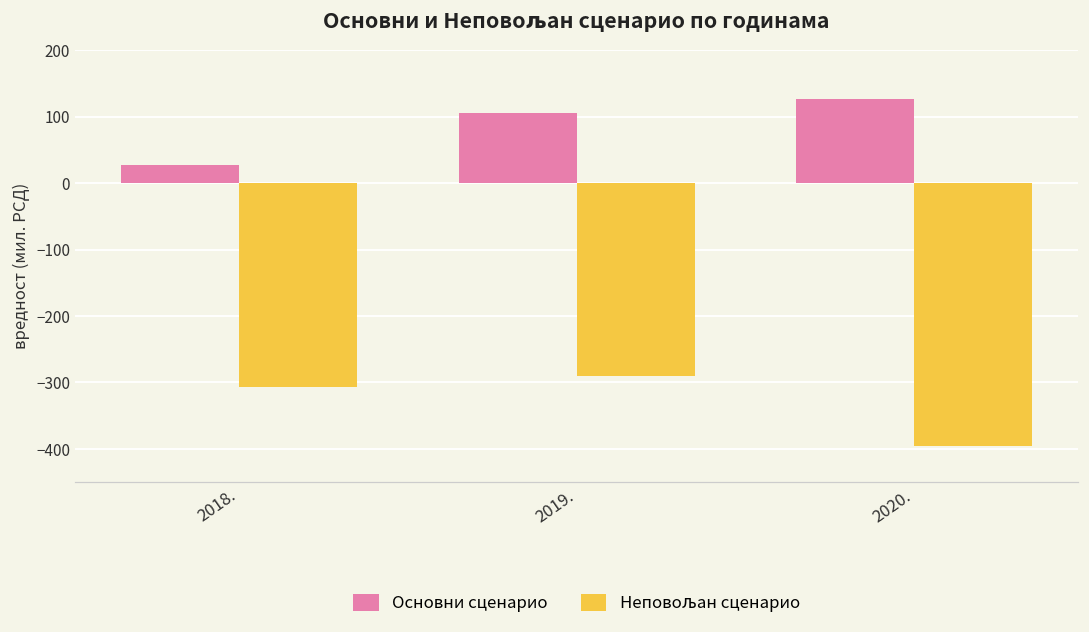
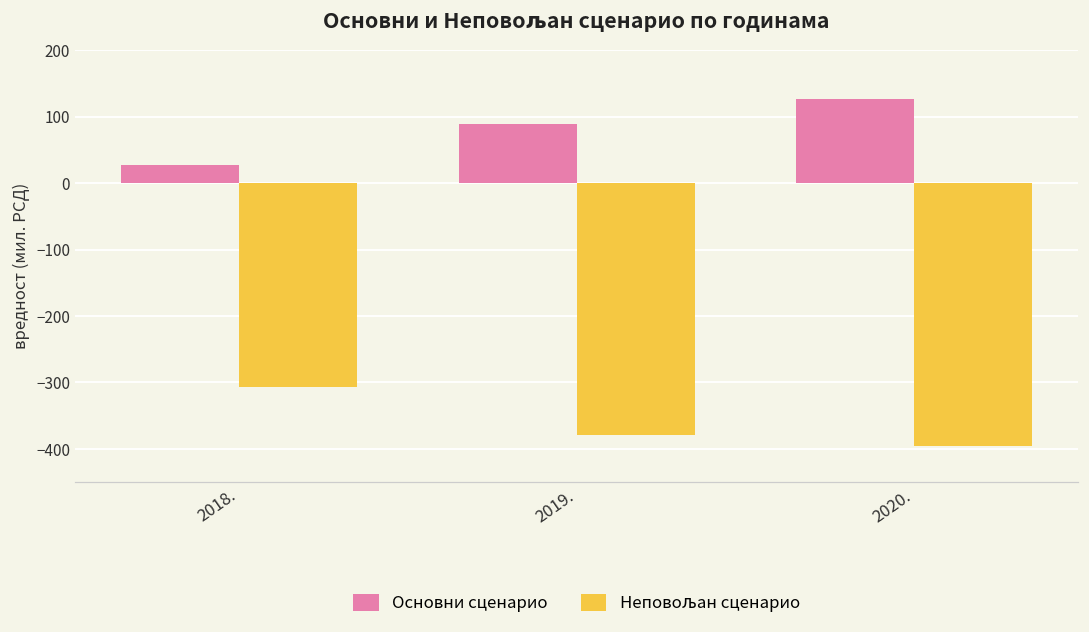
Основни сценарио, 2019.: 110 -> 90
Неповољан сценарио, 2019.: -290 -> -380
